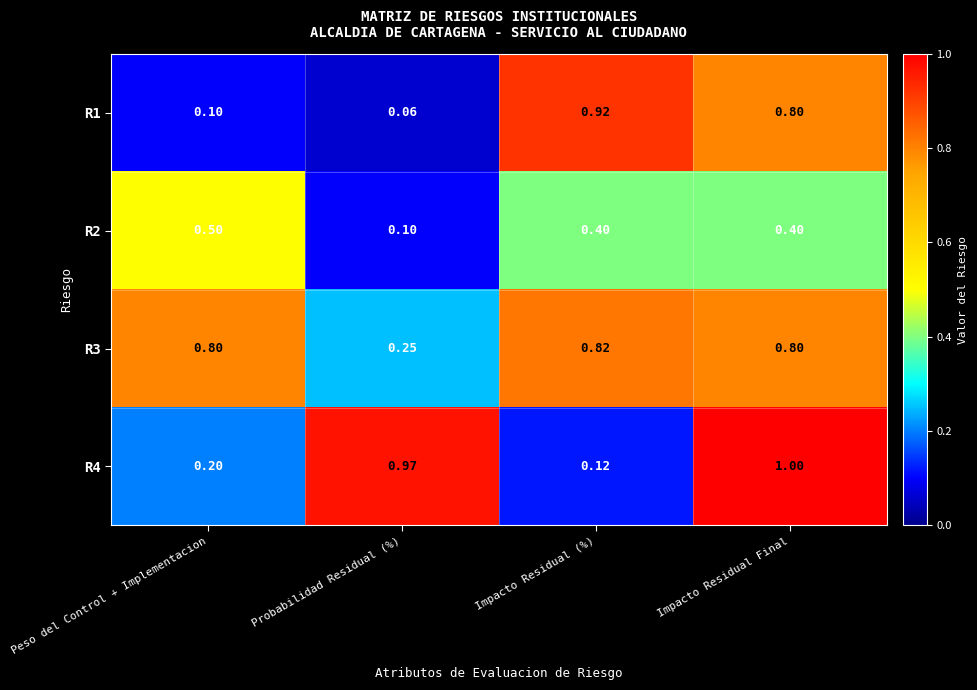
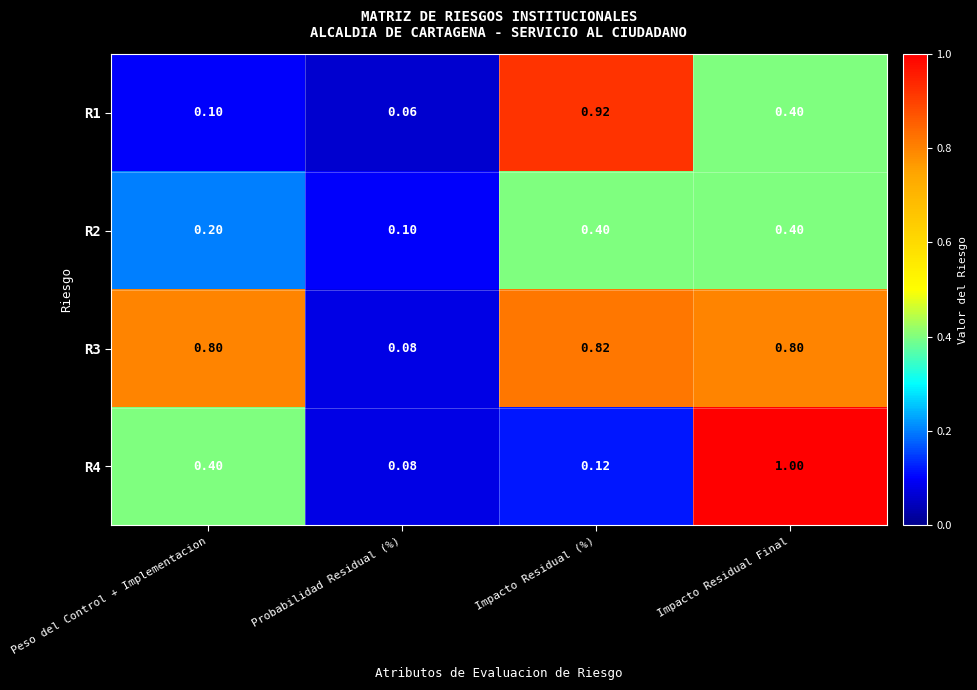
R1, Impacto Residual Final: 0.80 -> 0.40
R2, Peso del Control + Implementacion: 0.50 -> 0.20
R3, Probabilidad Residual (%): 0.25 -> 0.08
R4, Peso del Control + Implementacion: 0.20 -> 0.40
R4, Probabilidad Residual (%): 0.97 -> 0.08
